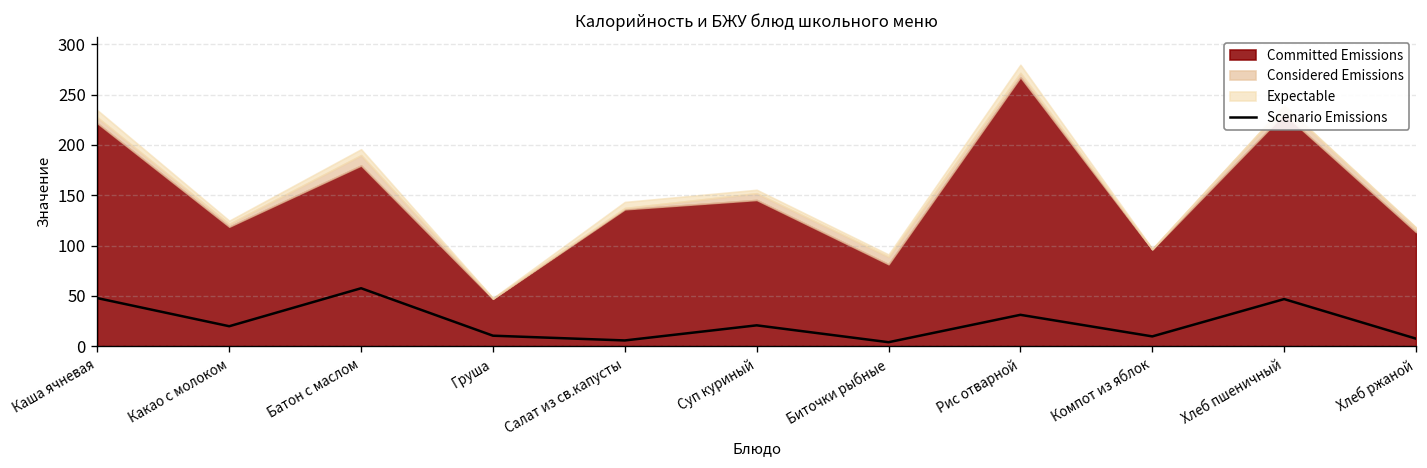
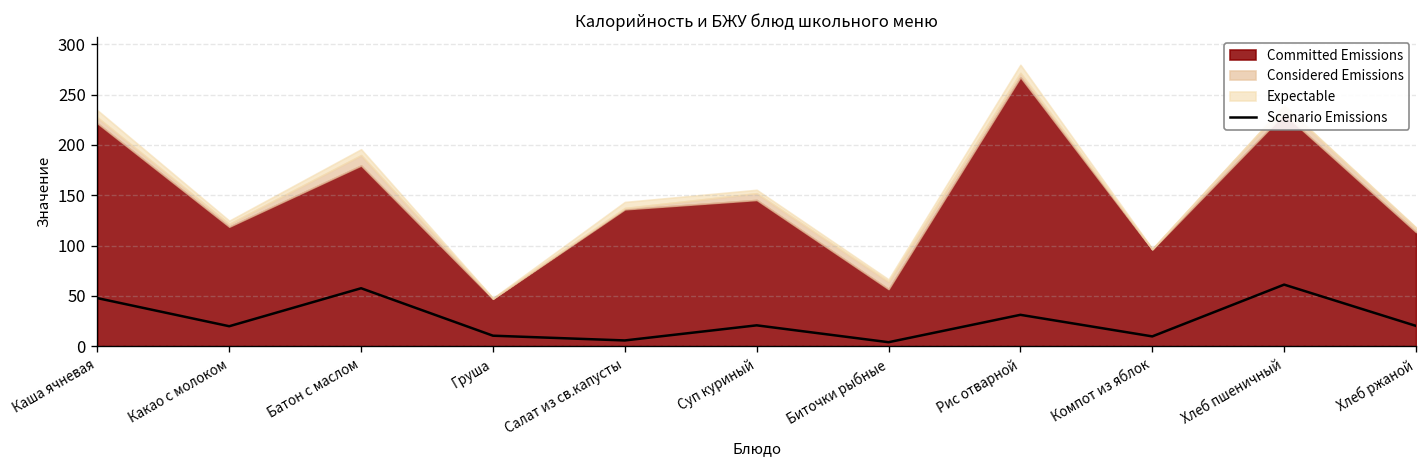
Committed Emissions, Биточки рыбные: 80 -> 60
Scenario Emissions, Хлеб пшеничный: 50 -> 60
Scenario Emissions, Хлеб ржаной: 10 -> 20
